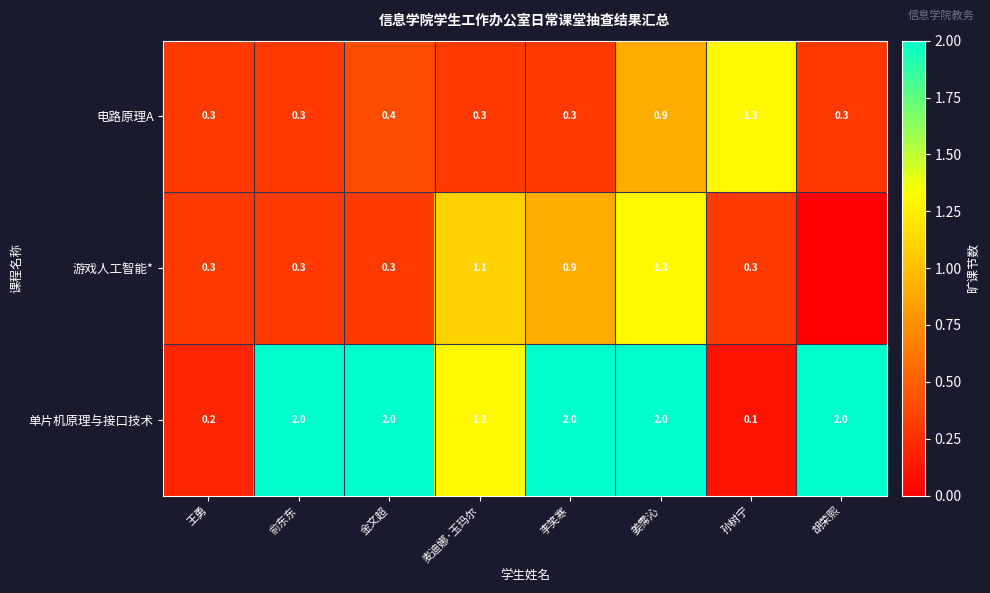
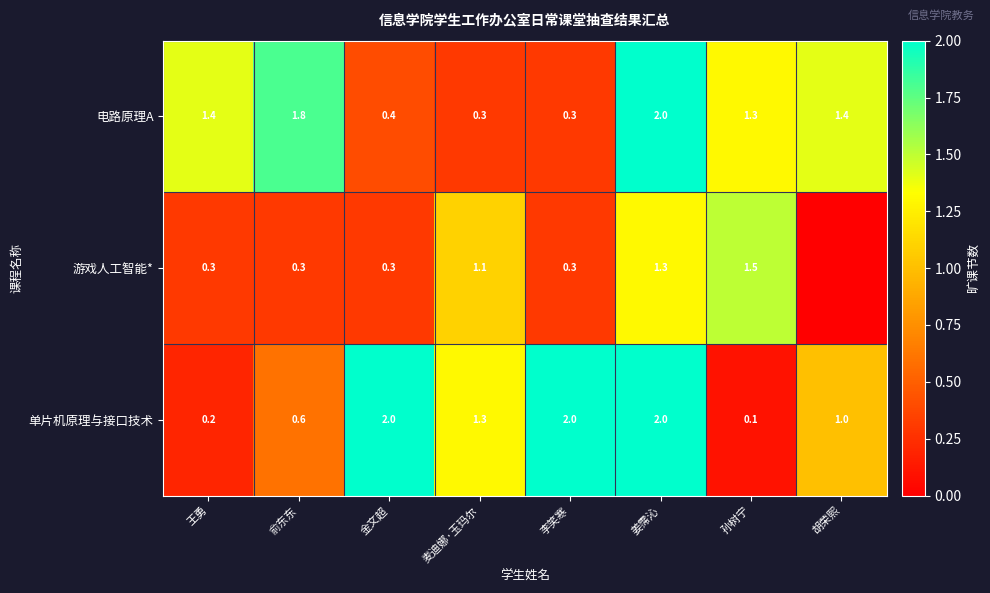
电路原理A, 王勇: 0.3 -> 1.4
电路原理A, 俞东东: 0.3 -> 1.8
电路原理A, 姜霈沁: 0.9 -> 2.0
电路原理A, 胡荣熙: 0.3 -> 1.4
游戏人工智能*, 李笑寒: 0.9 -> 0.3
游戏人工智能*, 孙树宁: 0.3 -> 1.5
单片机原理与接口技术, 俞东东: 2.0 -> 0.6
单片机原理与接口技术, 胡荣熙: 2.0 -> 1.0
